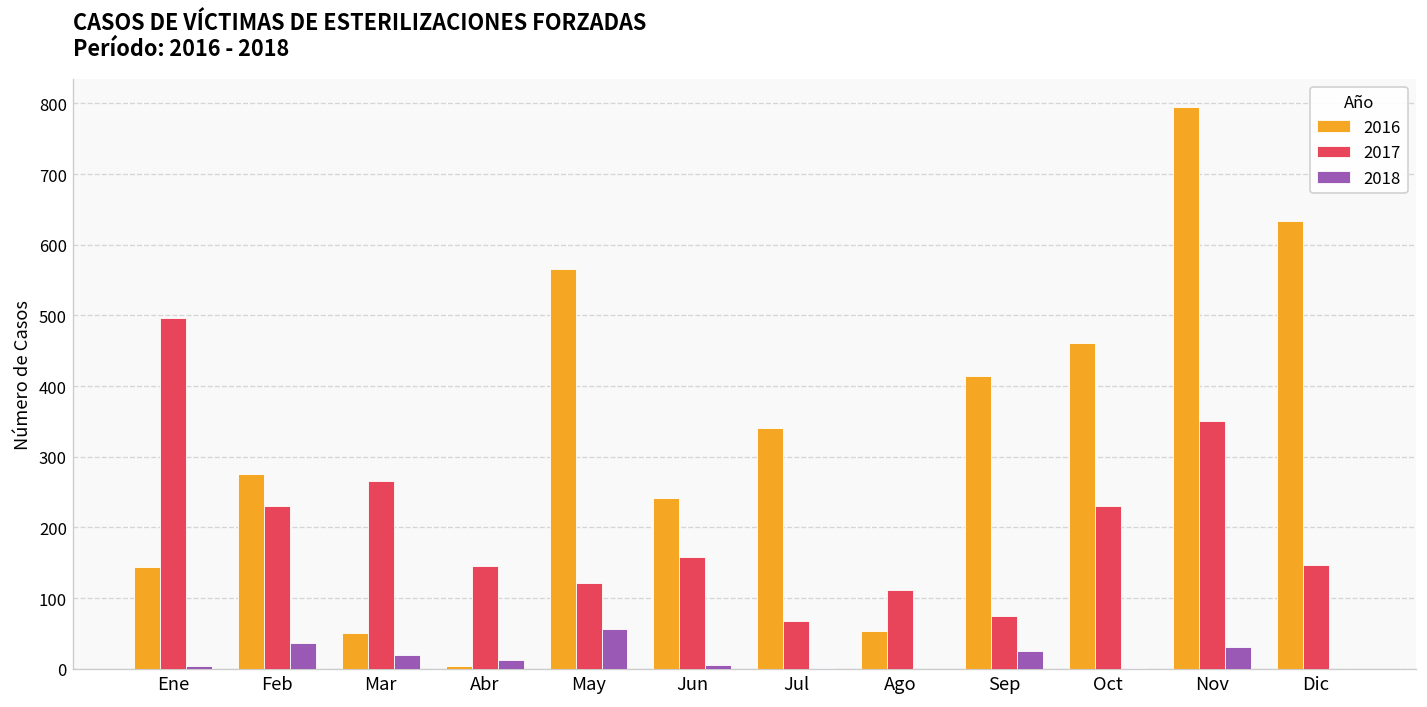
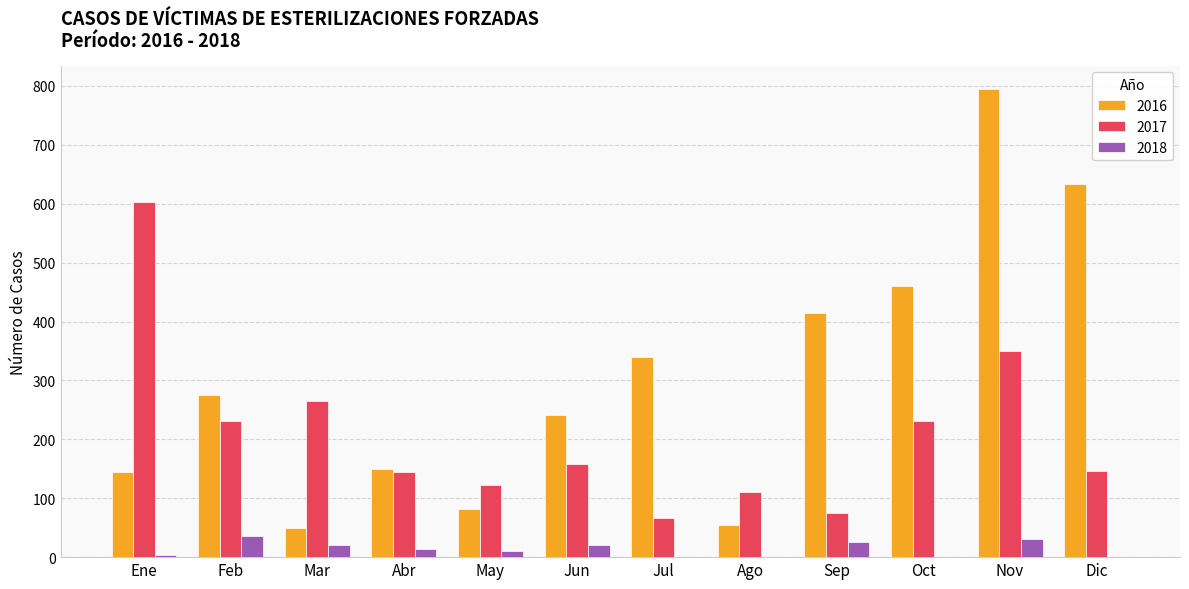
2017, Ene: 500 -> 600
2016, Abr: 0 -> 150
2016, May: 570 -> 80
2018, May: 60 -> 10
2018, Jun: 10 -> 20
